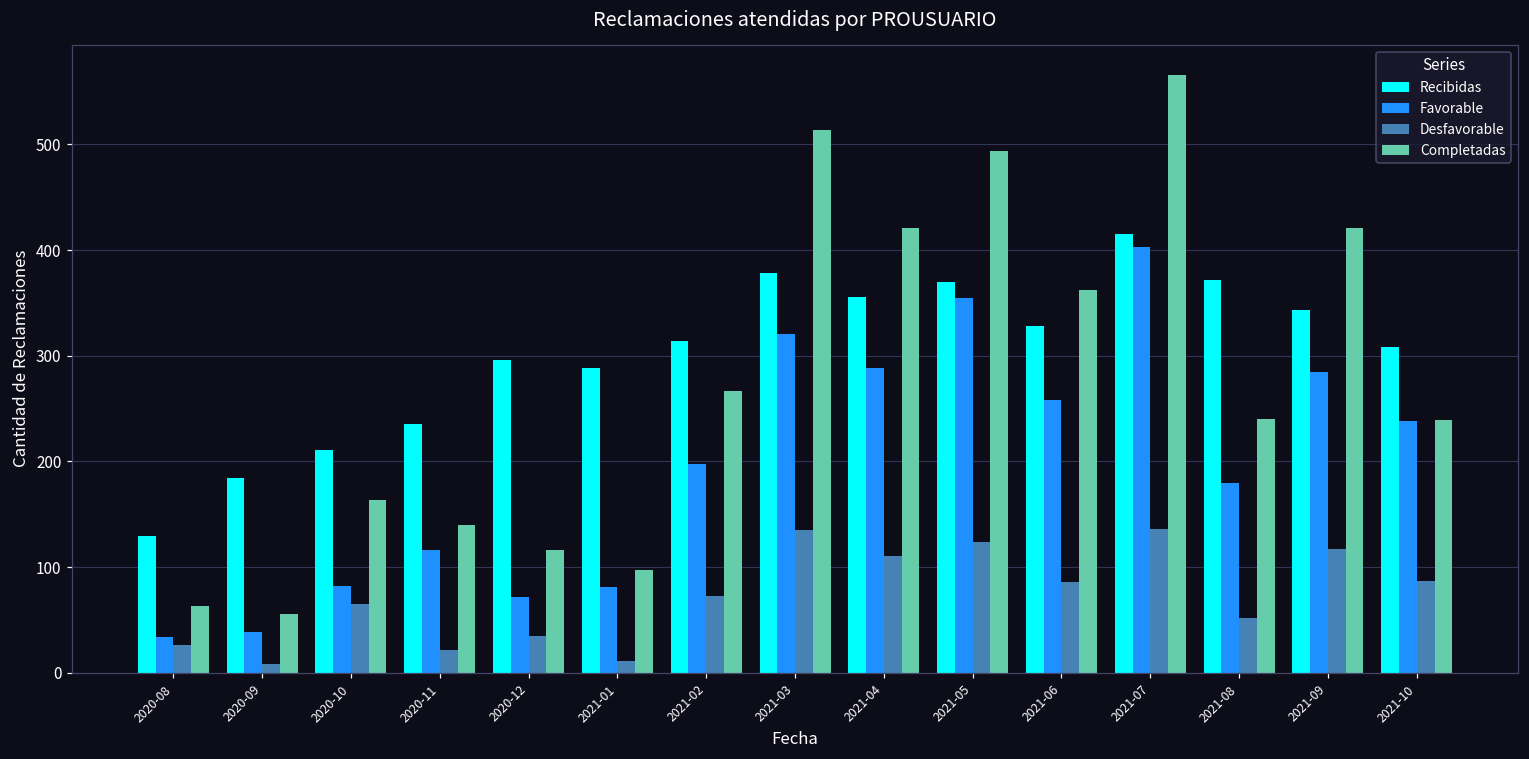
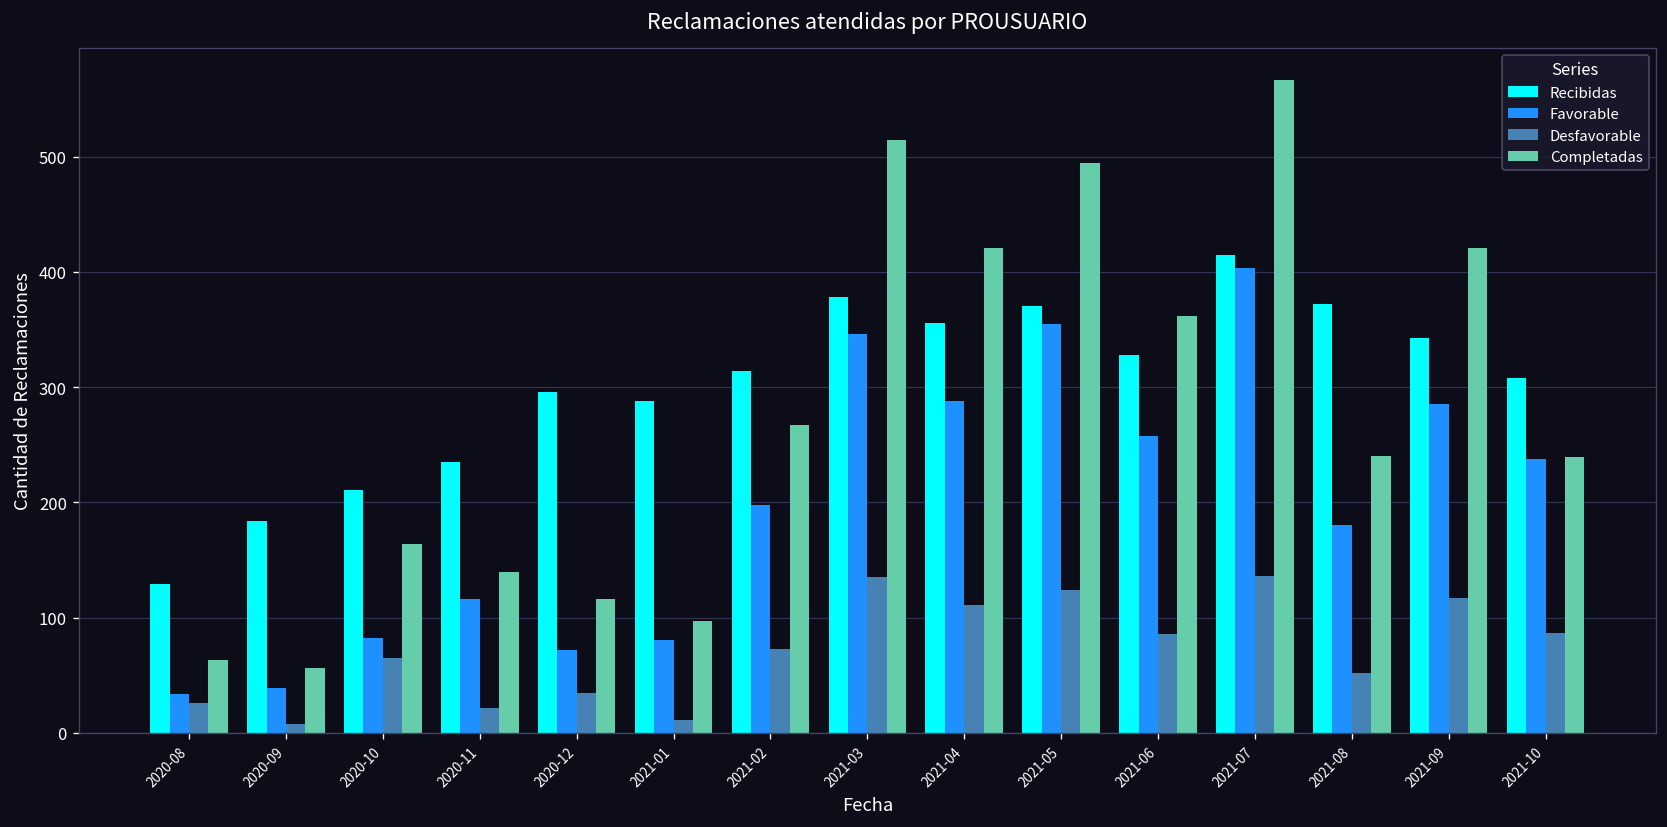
Favorable, 2021-03: 320 -> 350
